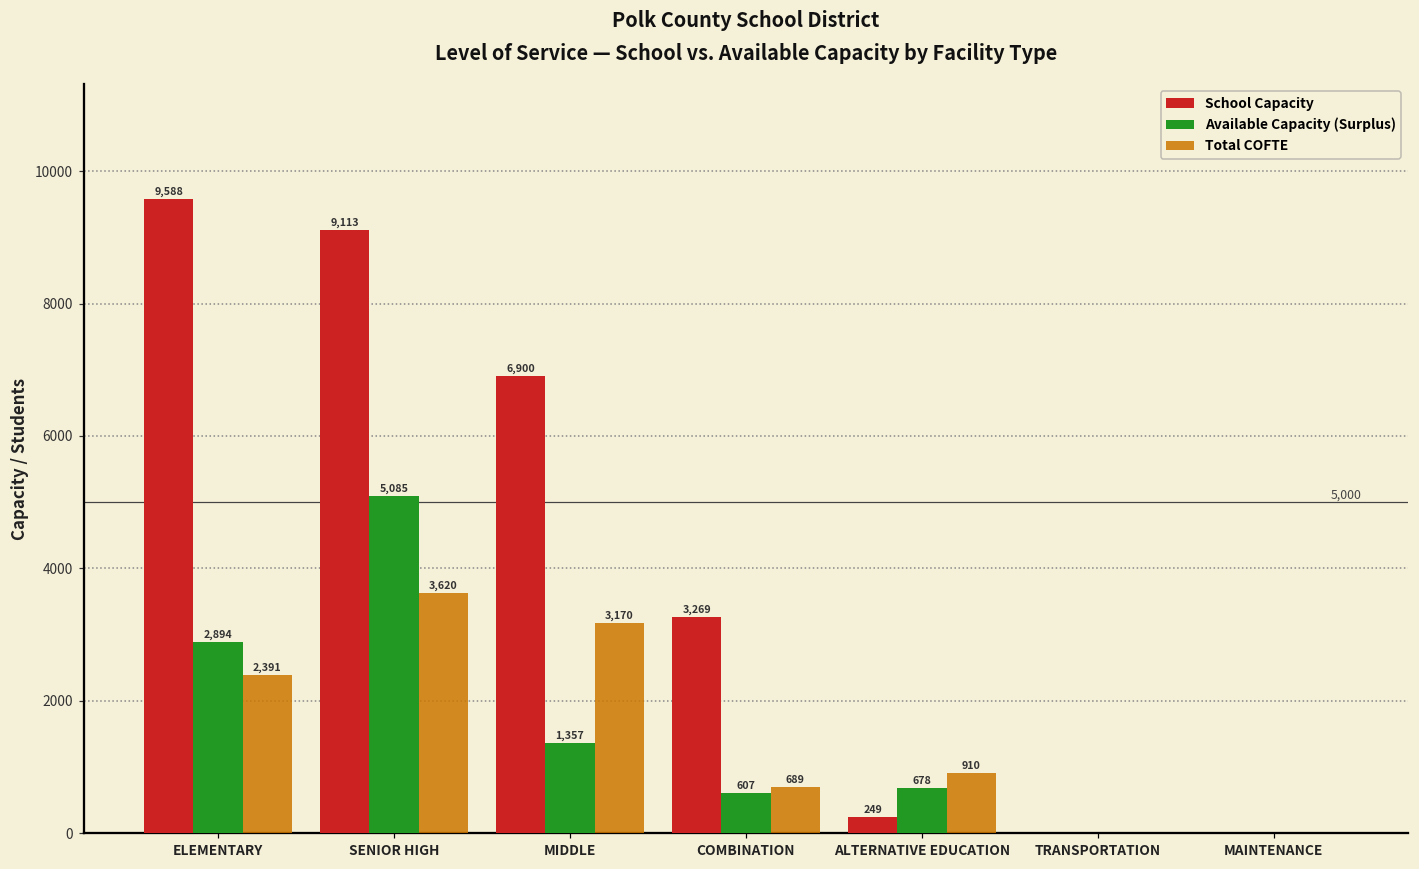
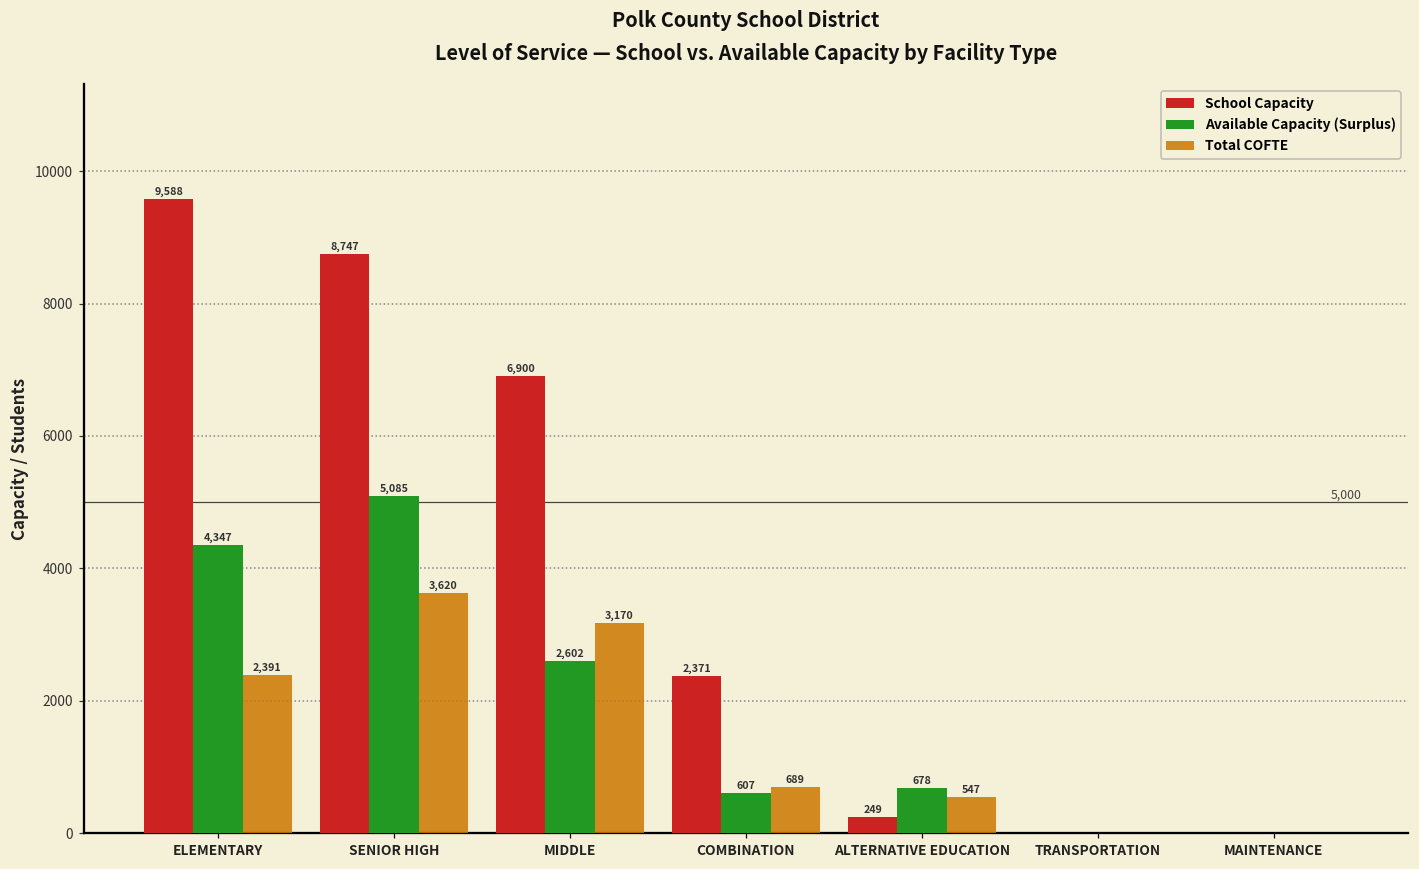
Available Capacity (Surplus), ELEMENTARY: 2,894 -> 4,347
School Capacity, SENIOR HIGH: 9,113 -> 8,747
Available Capacity (Surplus), MIDDLE: 1,357 -> 2,602
School Capacity, COMBINATION: 3,269 -> 2,371
Total COFTE, ALTERNATIVE EDUCATION: 910 -> 547
